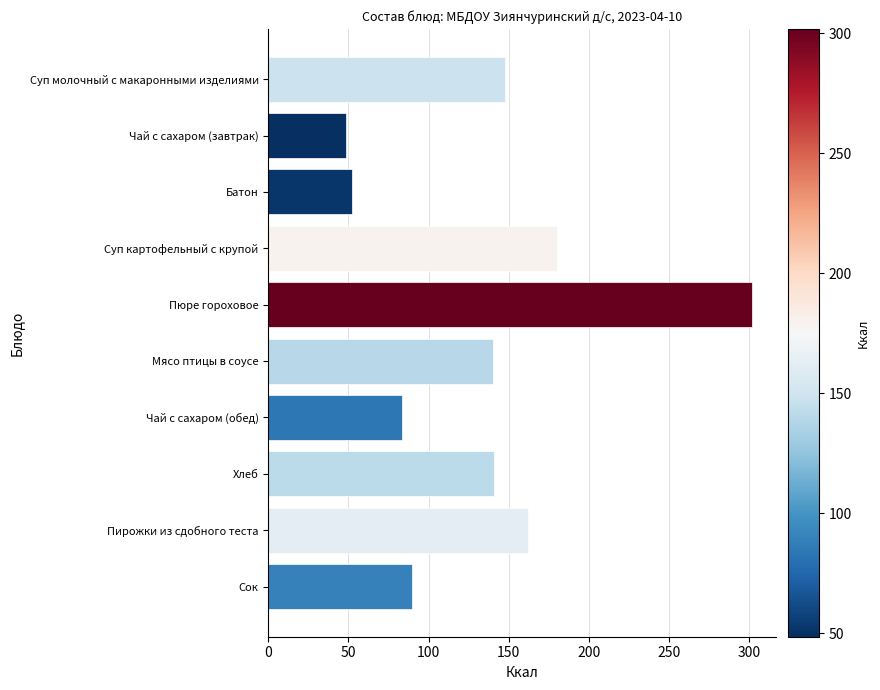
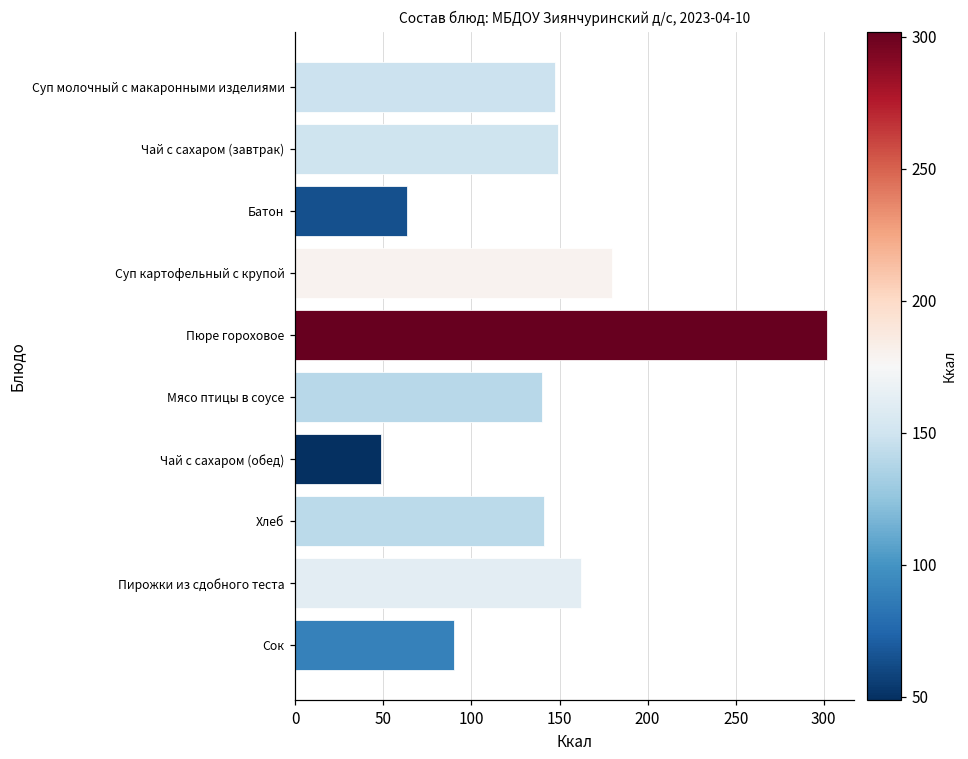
Чай с сахаром (завтрак): 49 -> 149
Батон: 52 -> 64
Чай с сахаром (обед): 84 -> 49
